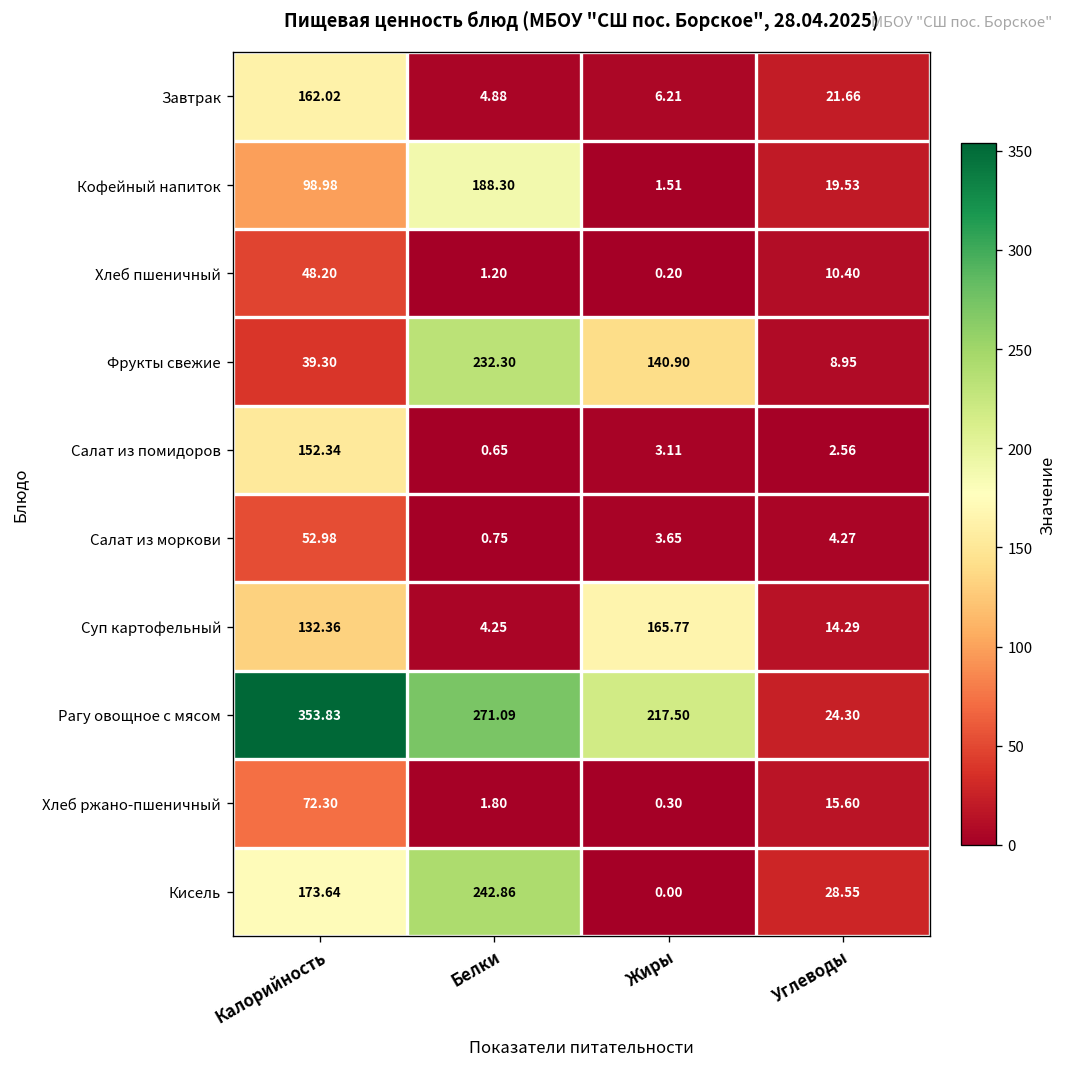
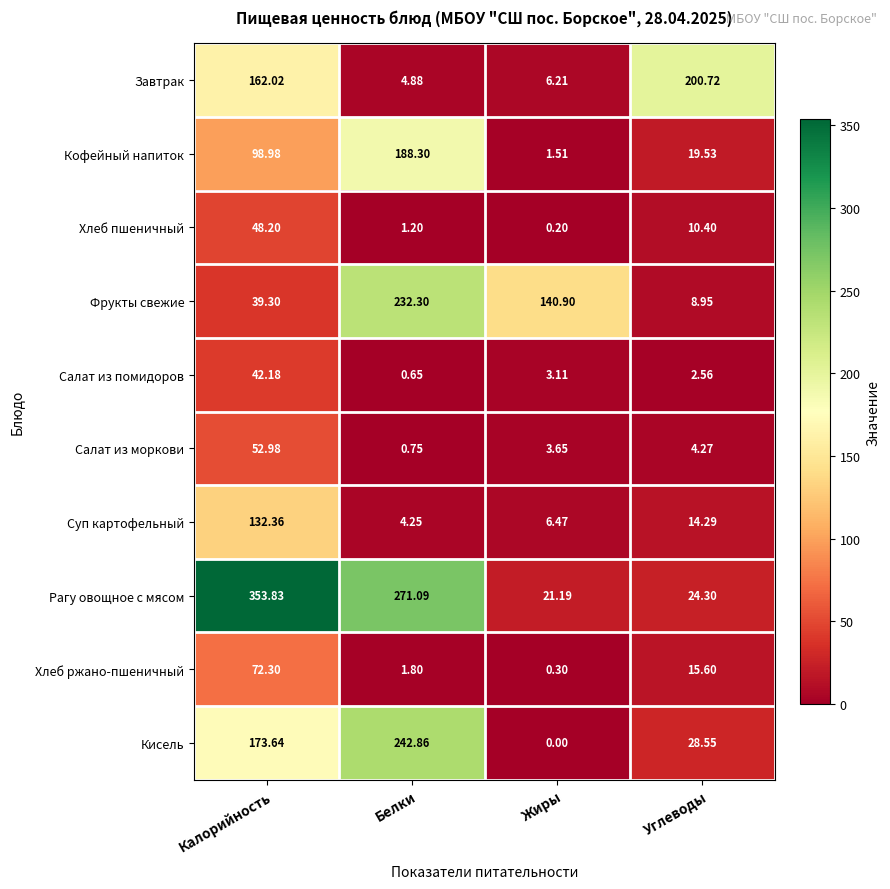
Завтрак, Углеводы: 21.66 -> 200.72
Салат из помидоров, Калорийность: 152.34 -> 42.18
Суп картофельный, Жиры: 165.77 -> 6.47
Рагу овощное с мясом, Жиры: 217.50 -> 21.19
